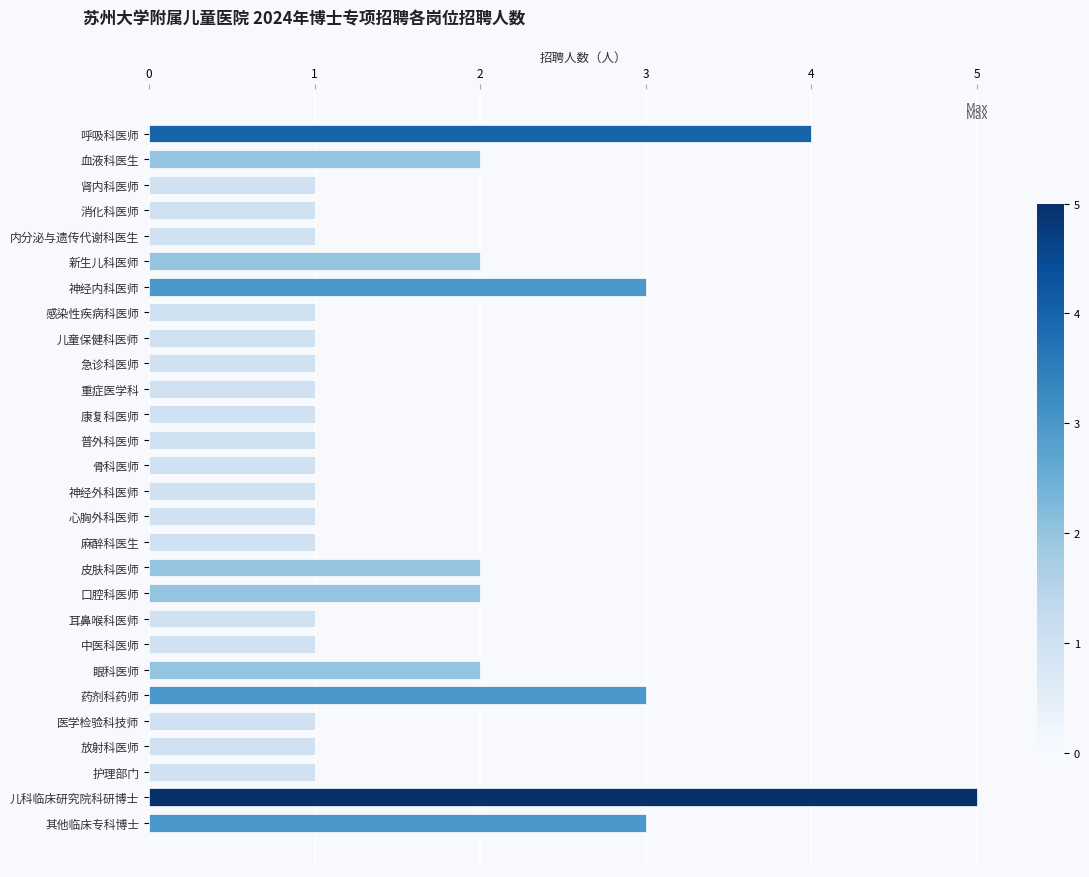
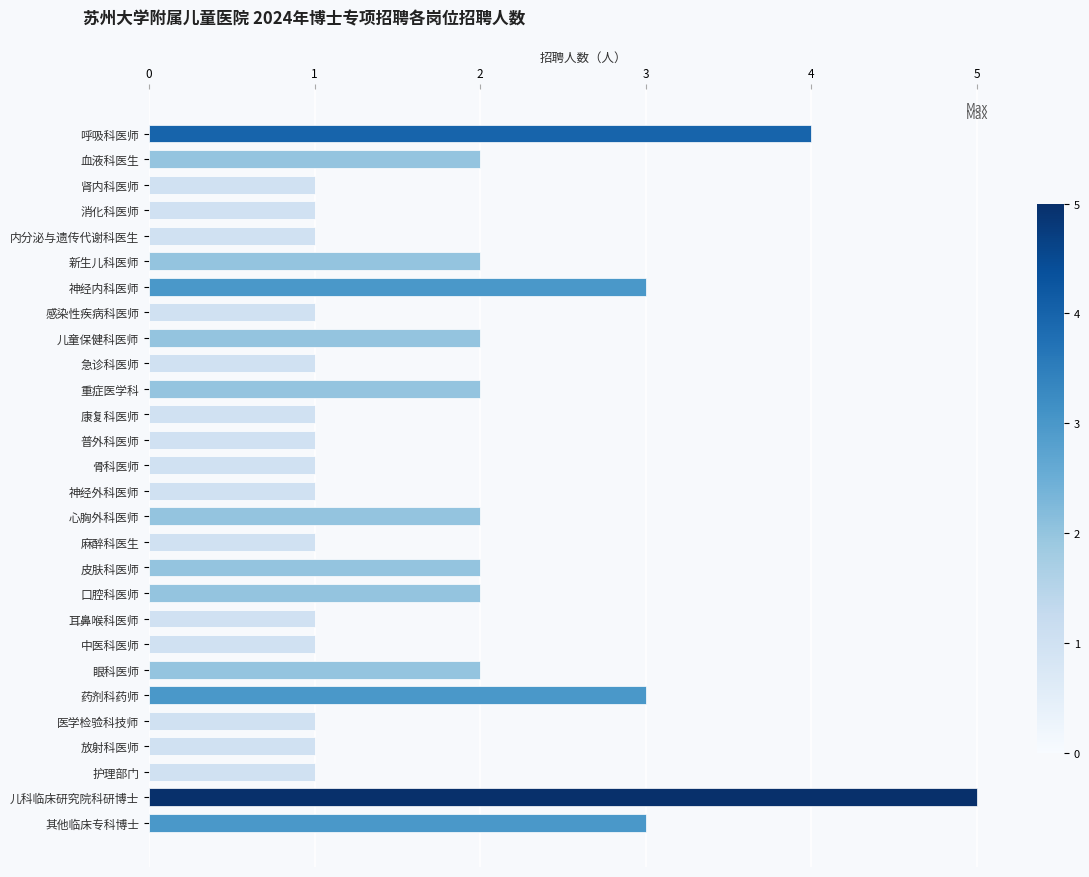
儿童保健科医师: 1 -> 2
重症医学科: 1 -> 2
心胸外科医师: 1 -> 2
